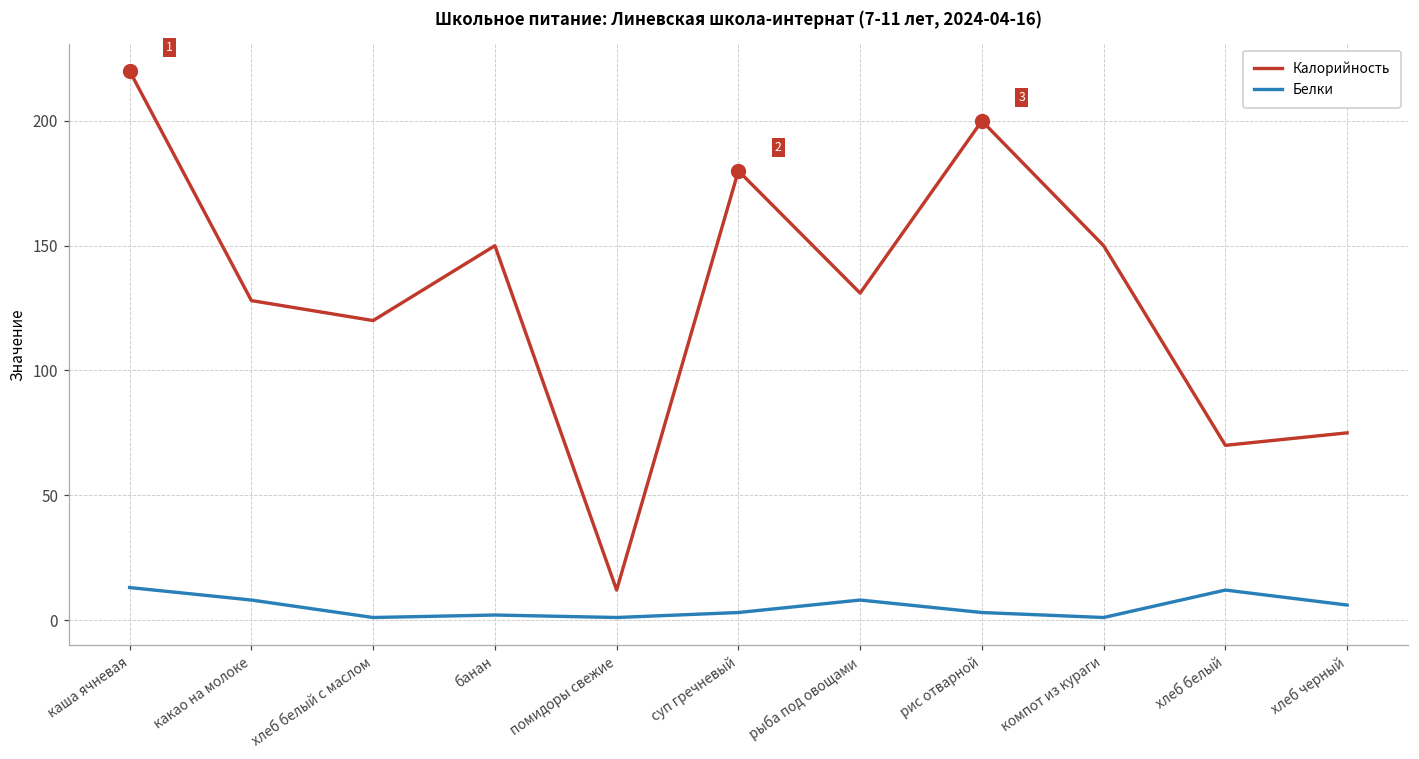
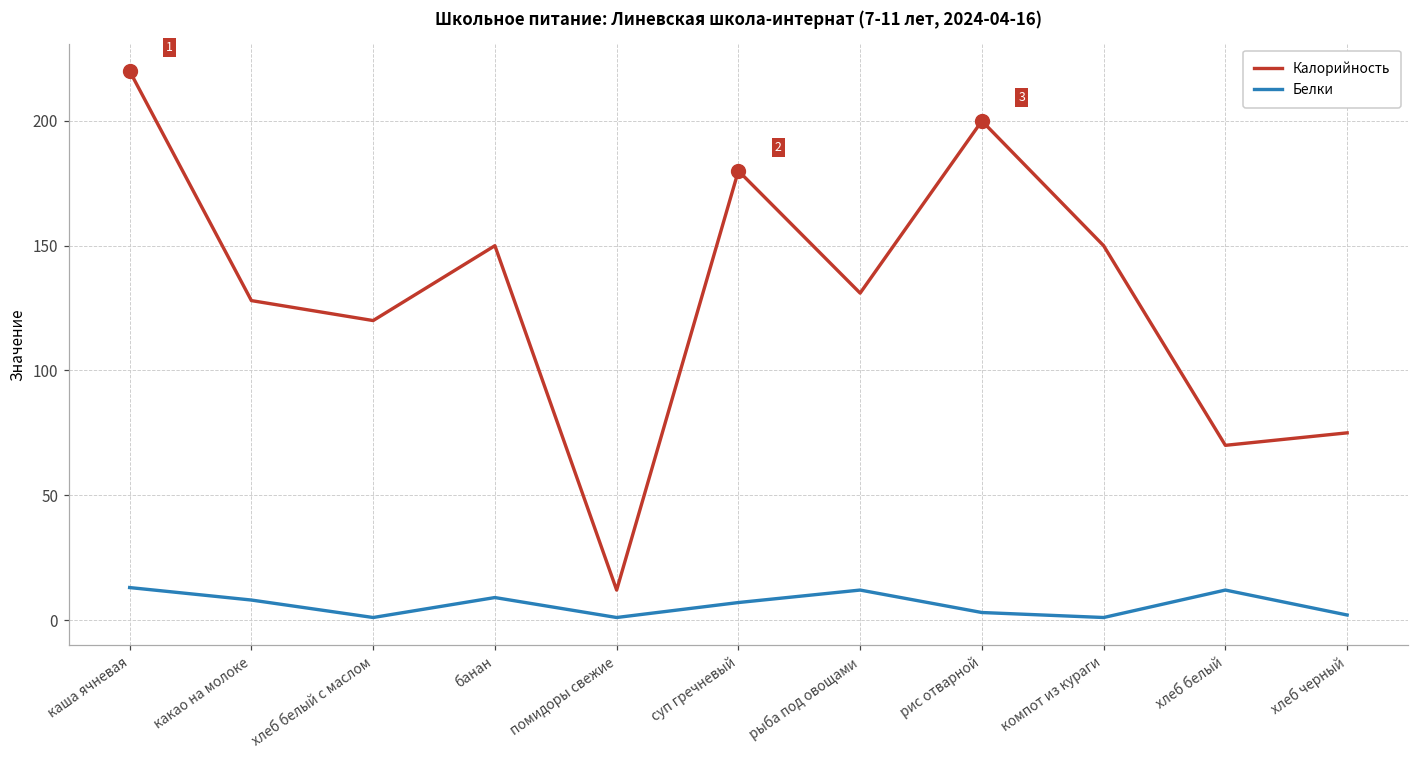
Белки, банан: 2 -> 9
Белки, суп гречневый: 3 -> 7
Белки, рыба под овощами: 8 -> 12
Белки, хлеб черный: 6 -> 2
